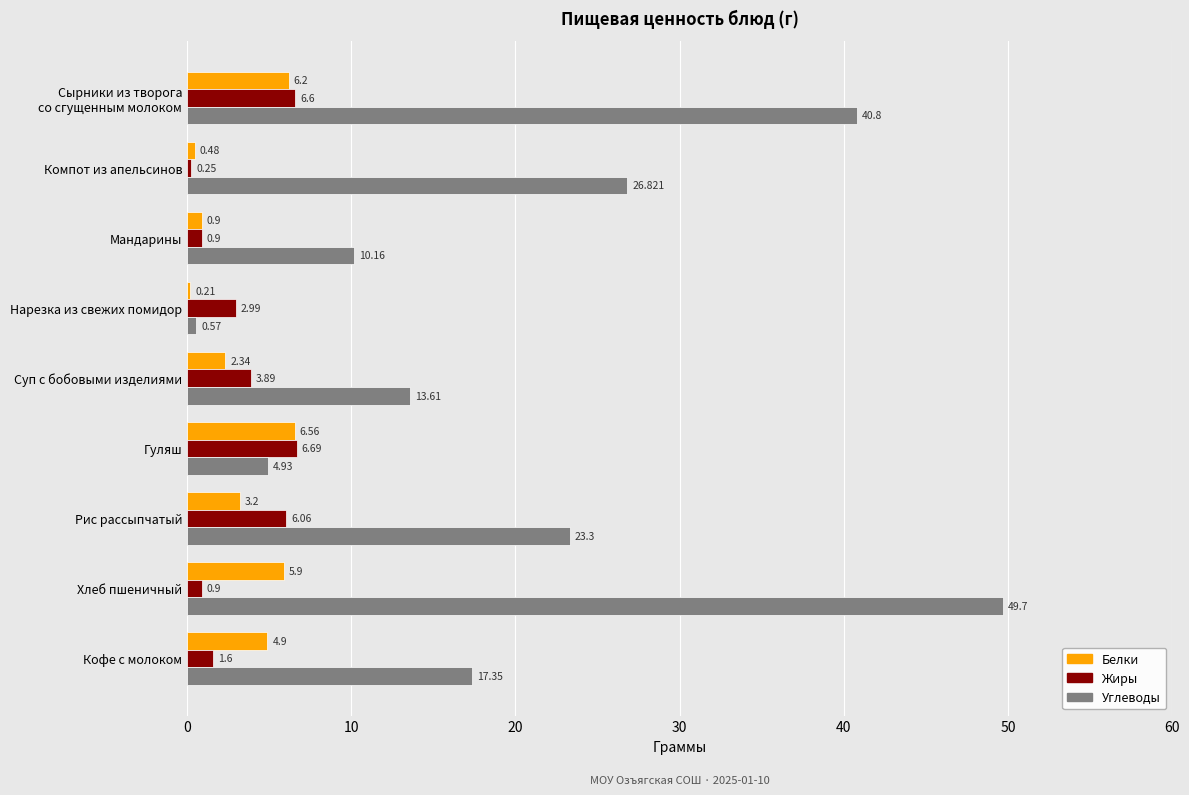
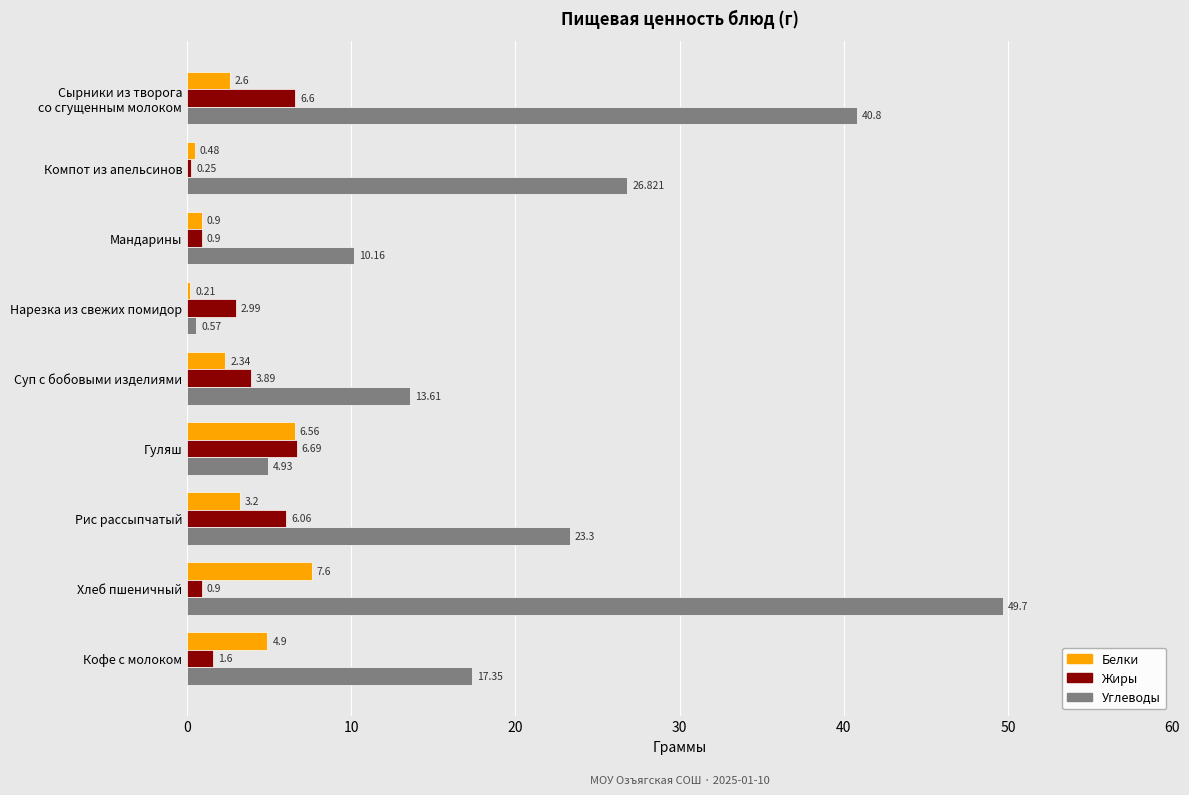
Белки, Сырники из творога со сгущенным молоком: 6.2 -> 2.6
Белки, Хлеб пшеничный: 5.9 -> 7.6
